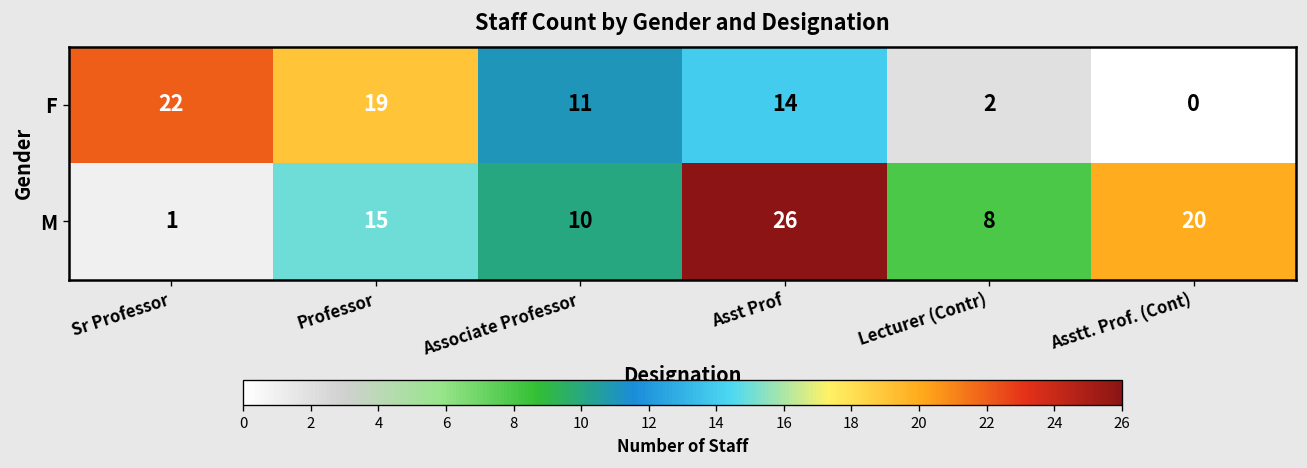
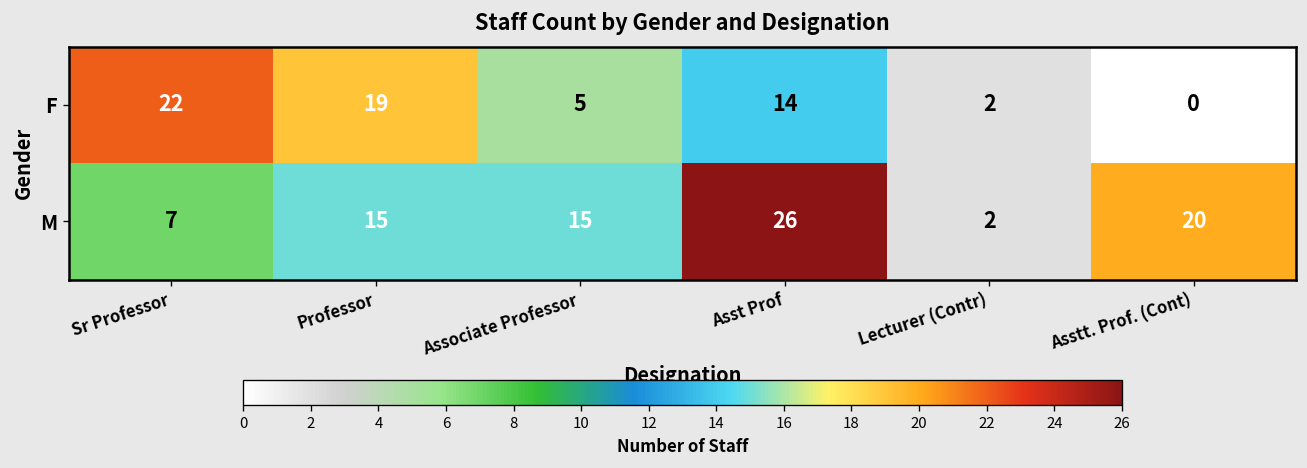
F, Associate Professor: 11 -> 5
M, Sr Professor: 1 -> 7
M, Associate Professor: 10 -> 15
M, Lecturer (Contr): 8 -> 2
